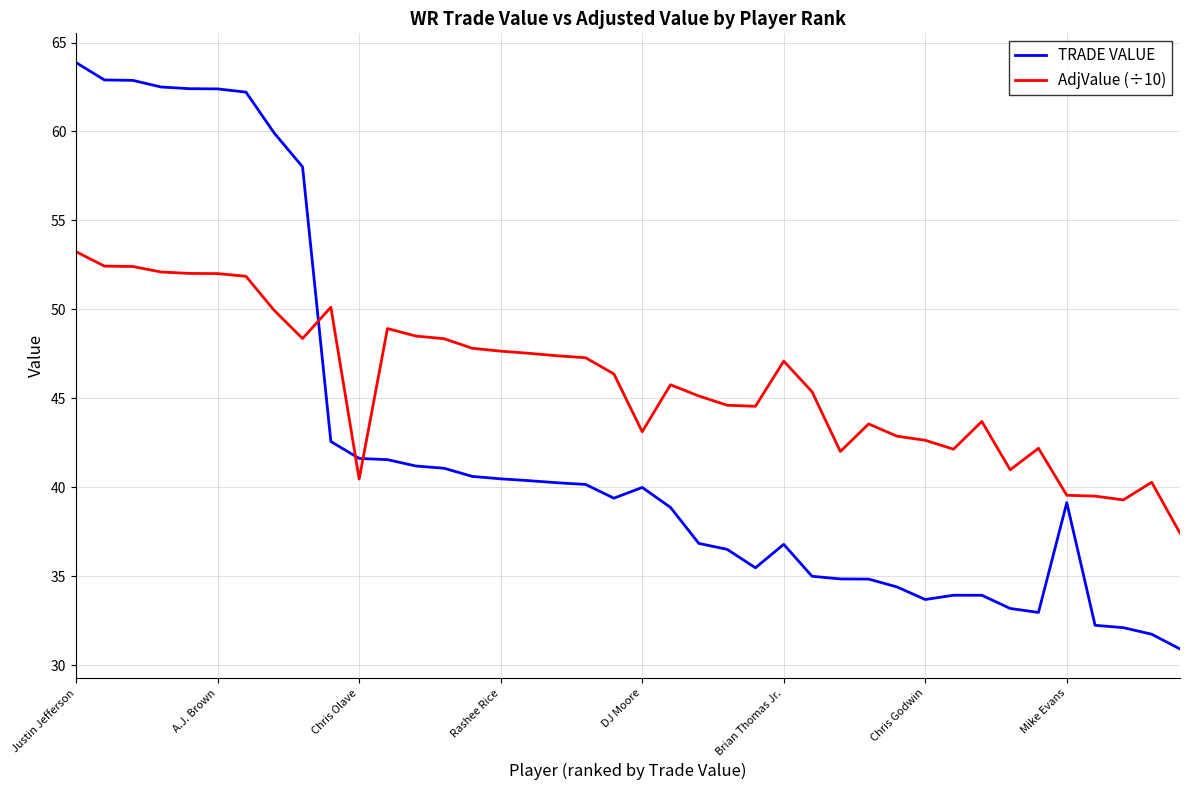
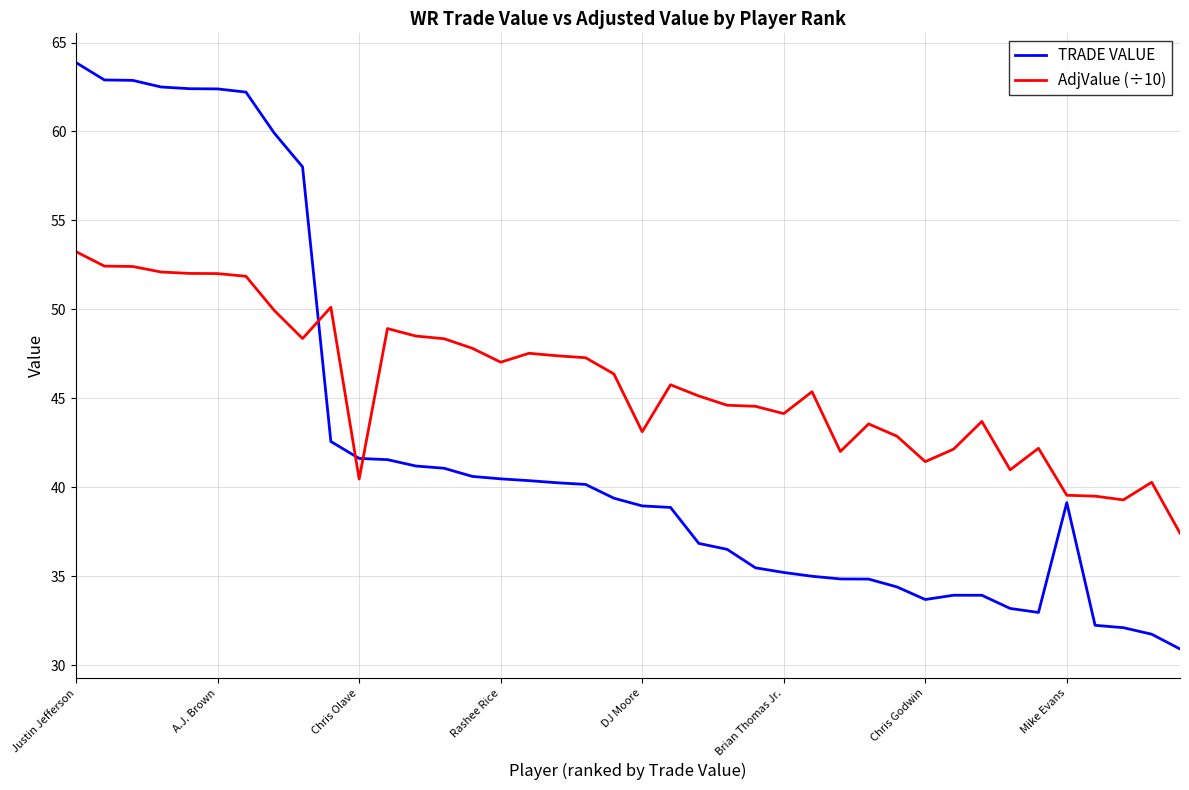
AdjValue (÷10), Rashee Rice: 47.7 -> 47.0
TRADE VALUE, DJ Moore: 40.0 -> 39.0
TRADE VALUE, Brian Thomas Jr.: 36.8 -> 35.2
AdjValue (÷10), Brian Thomas Jr.: 47.1 -> 44.1
AdjValue (÷10), Chris Godwin: 42.6 -> 41.4
